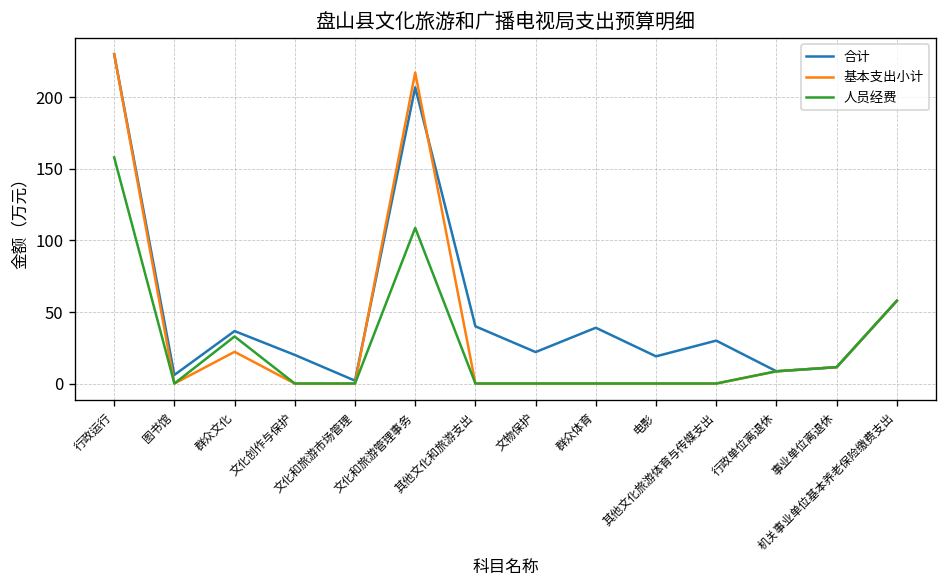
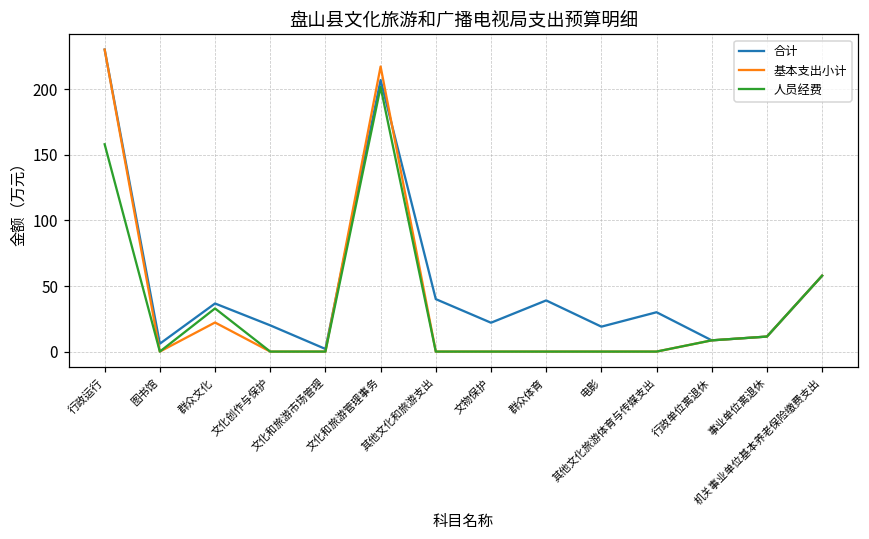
人员经费, 文化和旅游管理事务: 109 -> 202
